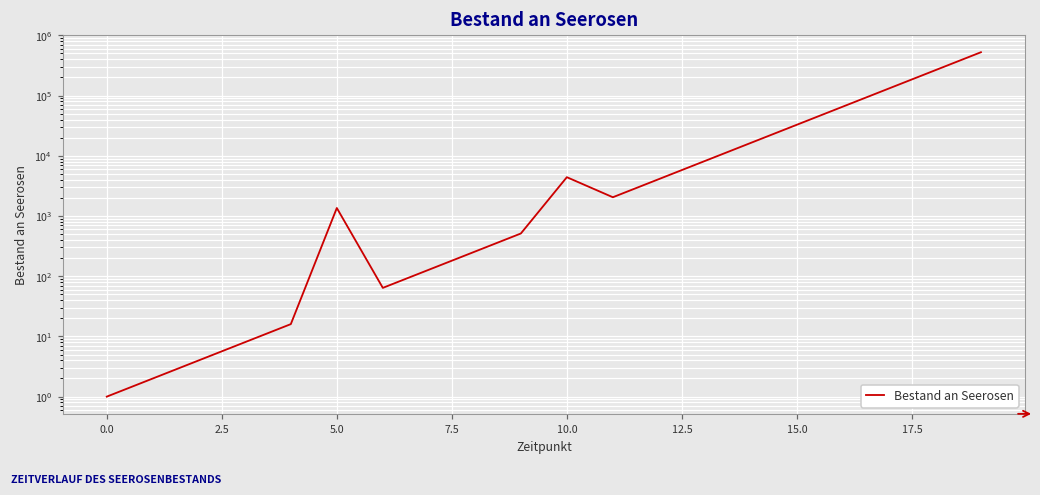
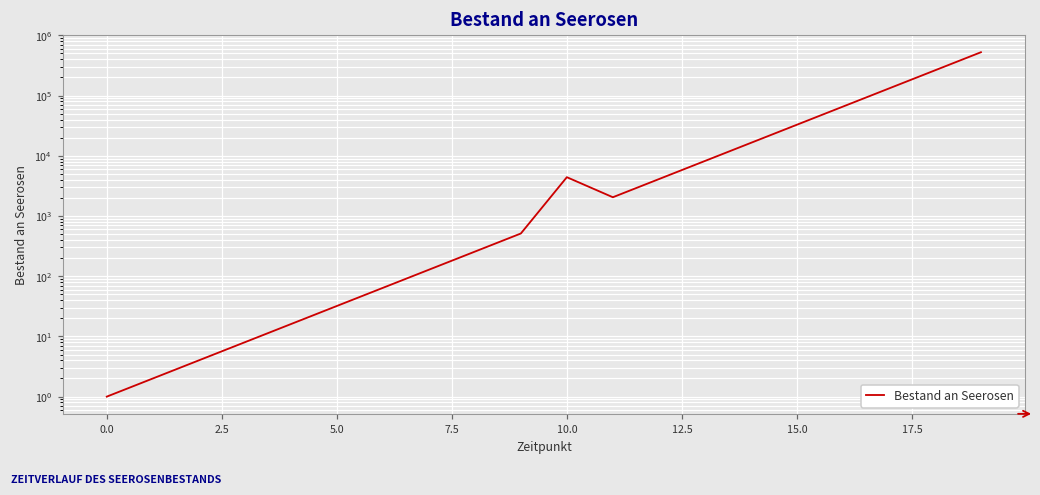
5.0: 1400 -> 30
